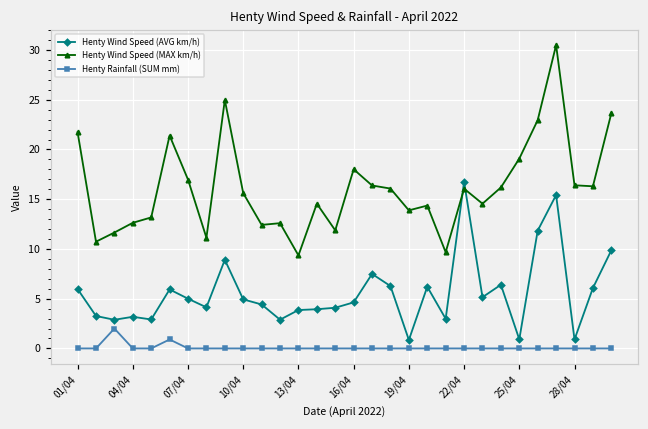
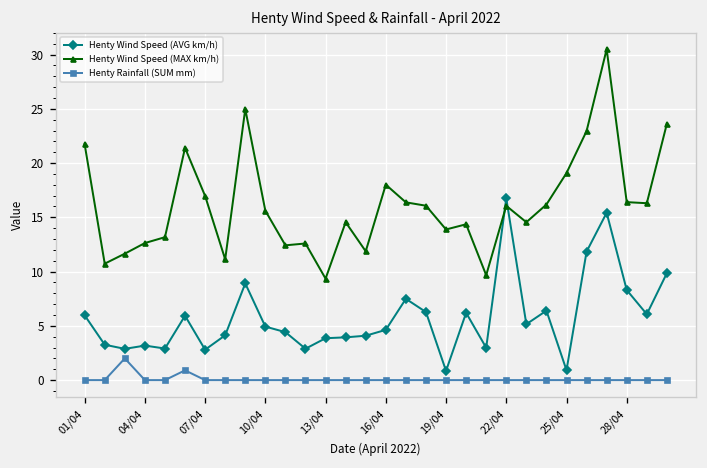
Henty Wind Speed (AVG km/h), 07/04: 5 -> 3
Henty Wind Speed (AVG km/h), 28/04: 1 -> 8
